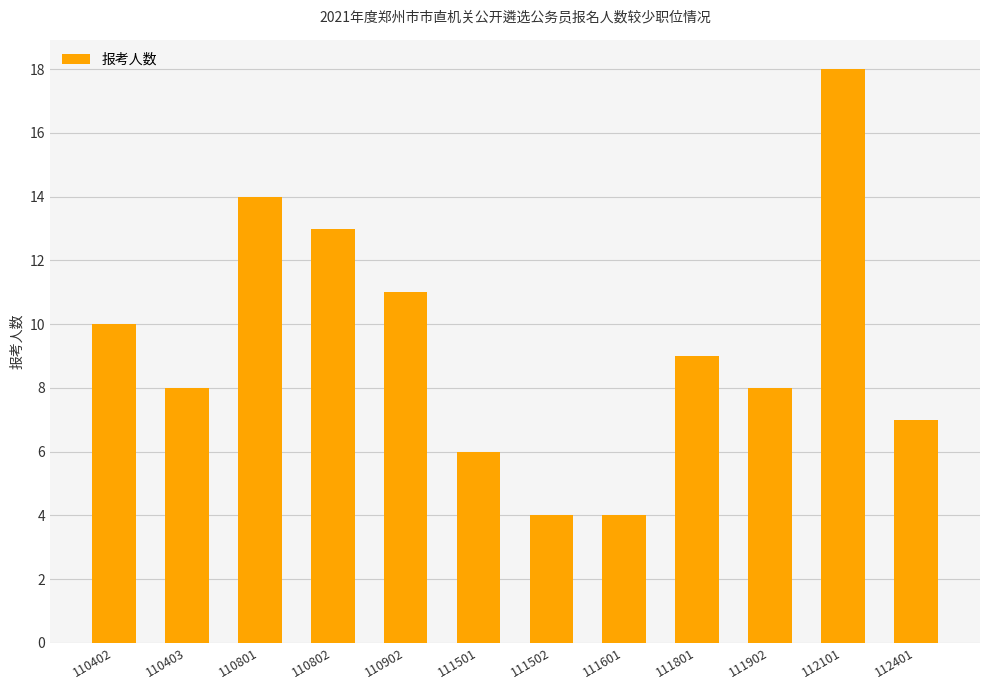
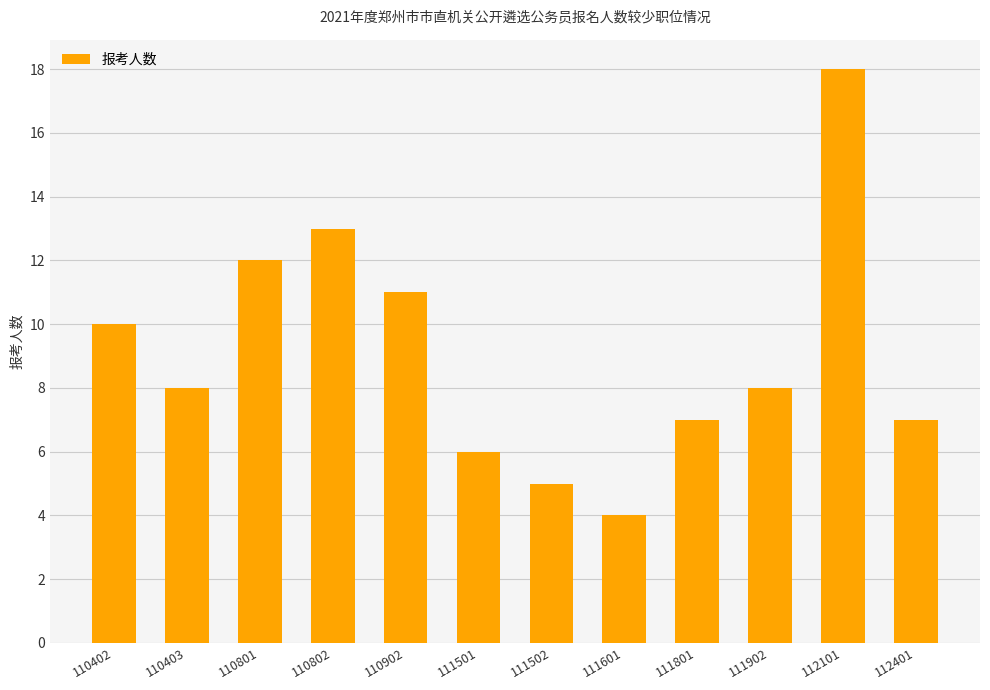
110801: 14 -> 12
111502: 4 -> 5
111801: 9 -> 7
